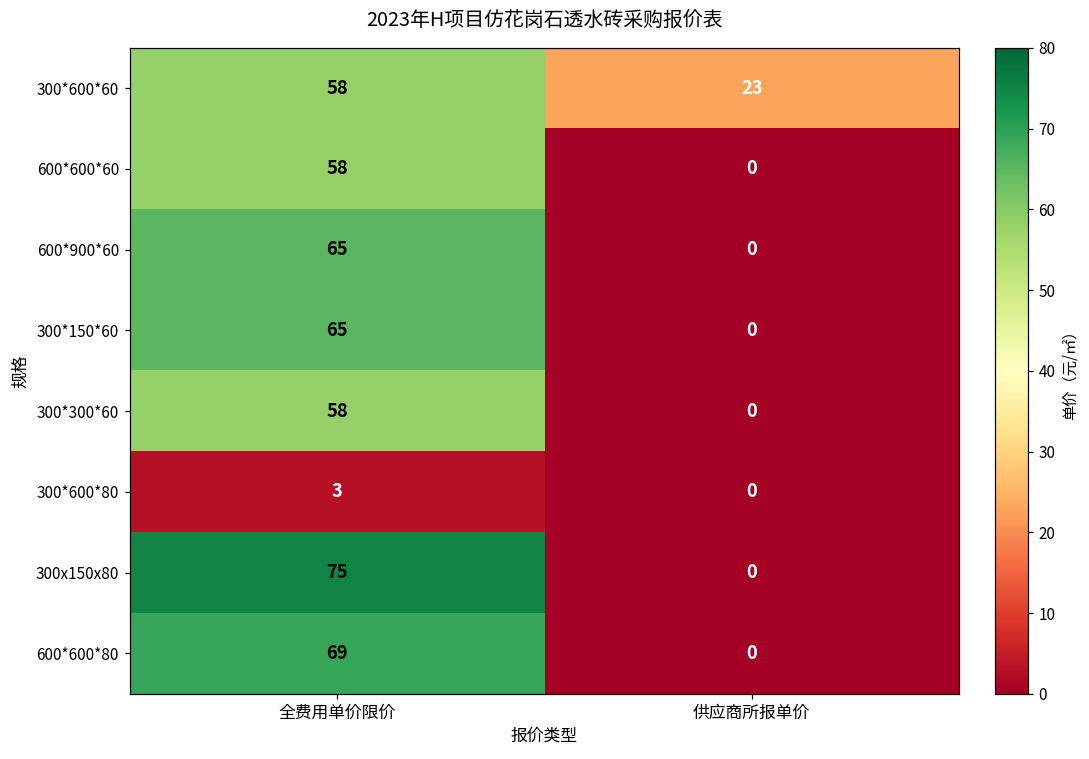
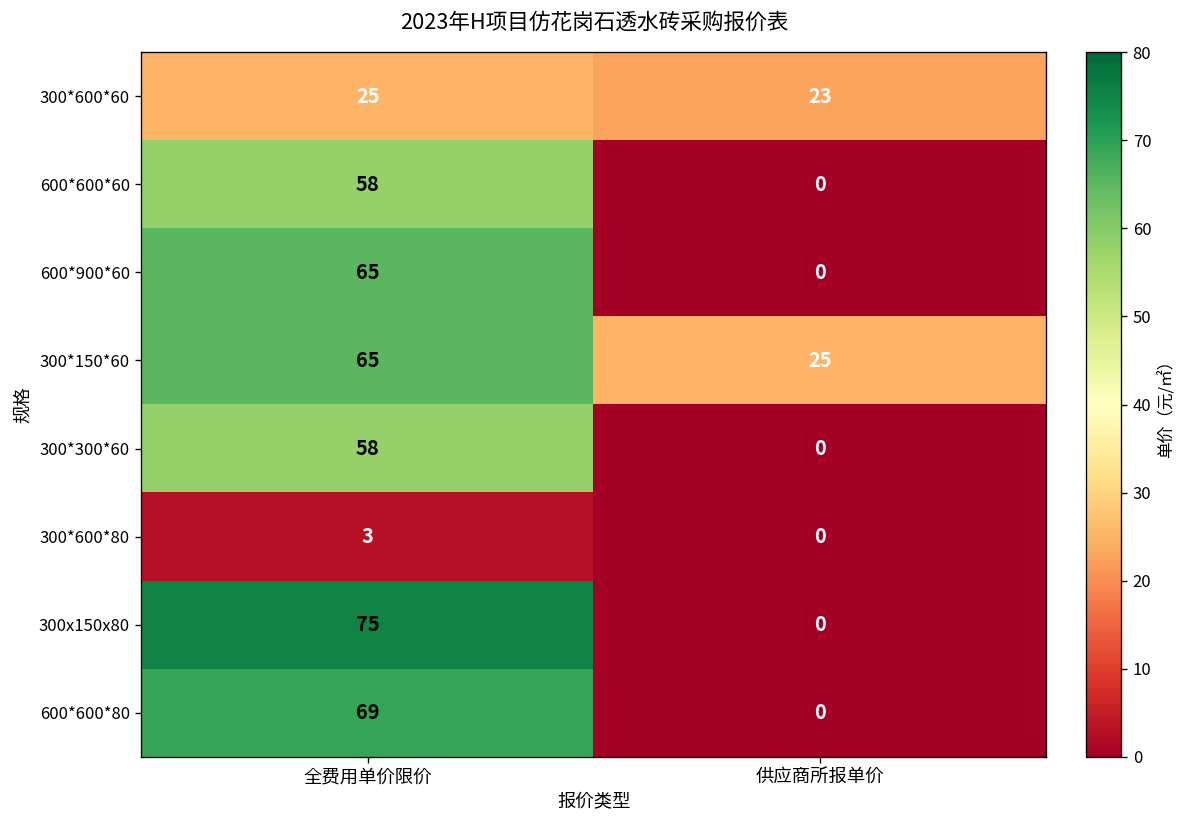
300*600*60, 全费用单价限价: 58 -> 25
300*150*60, 供应商所报单价: 0 -> 25
